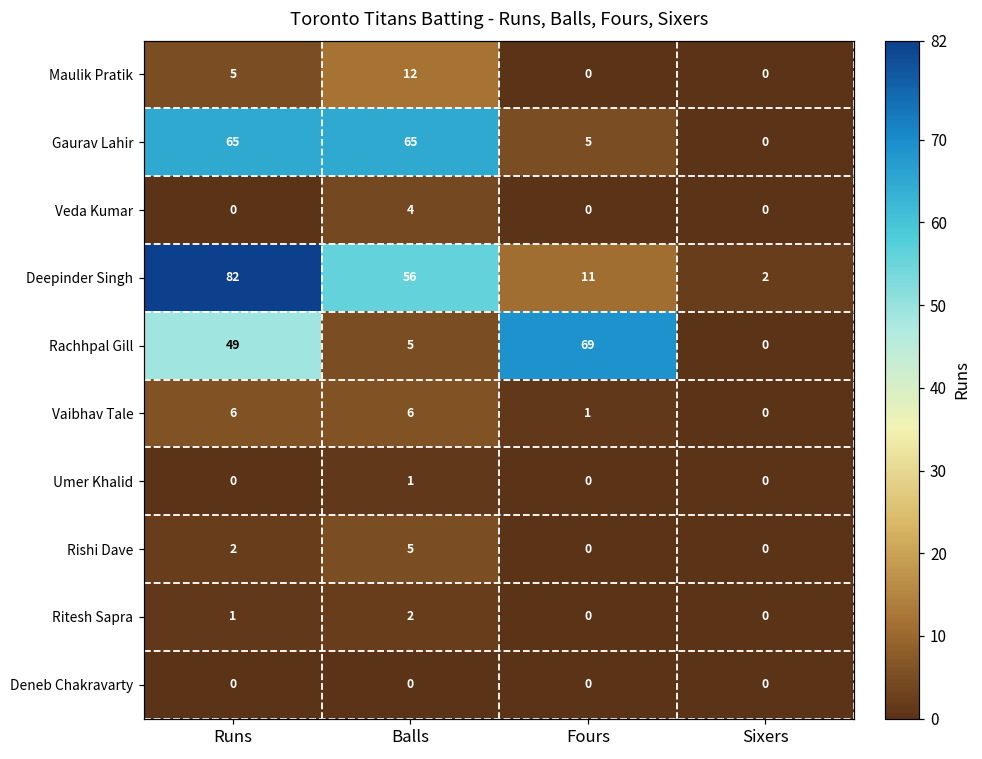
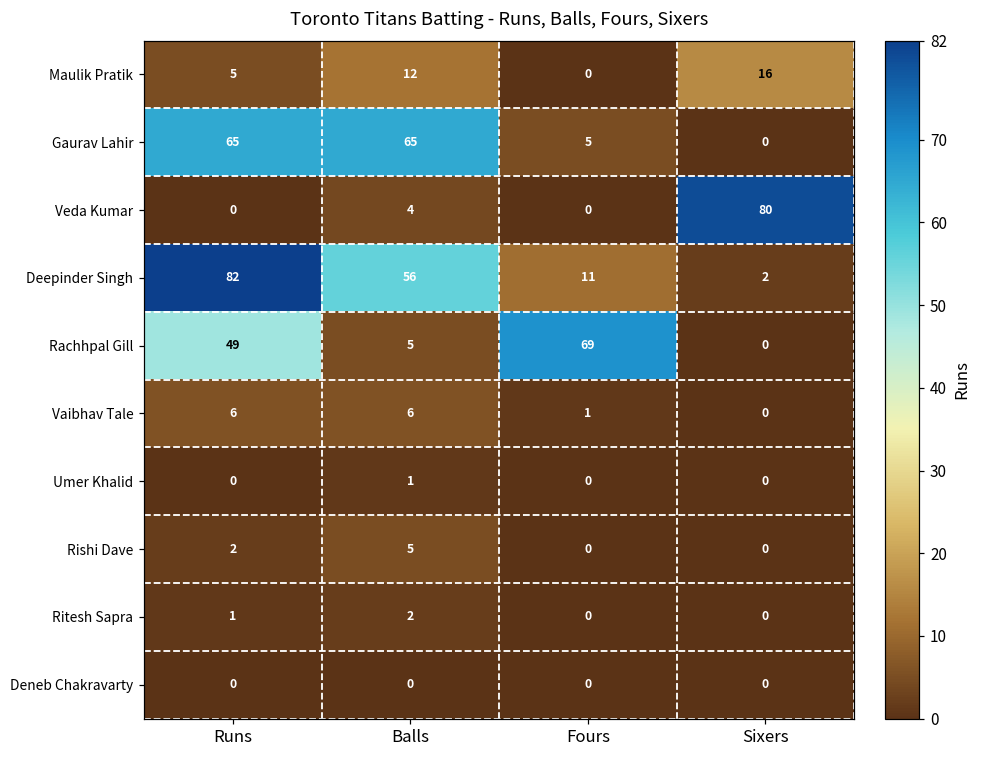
Maulik Pratik, Sixers: 0 -> 16
Veda Kumar, Sixers: 0 -> 80
